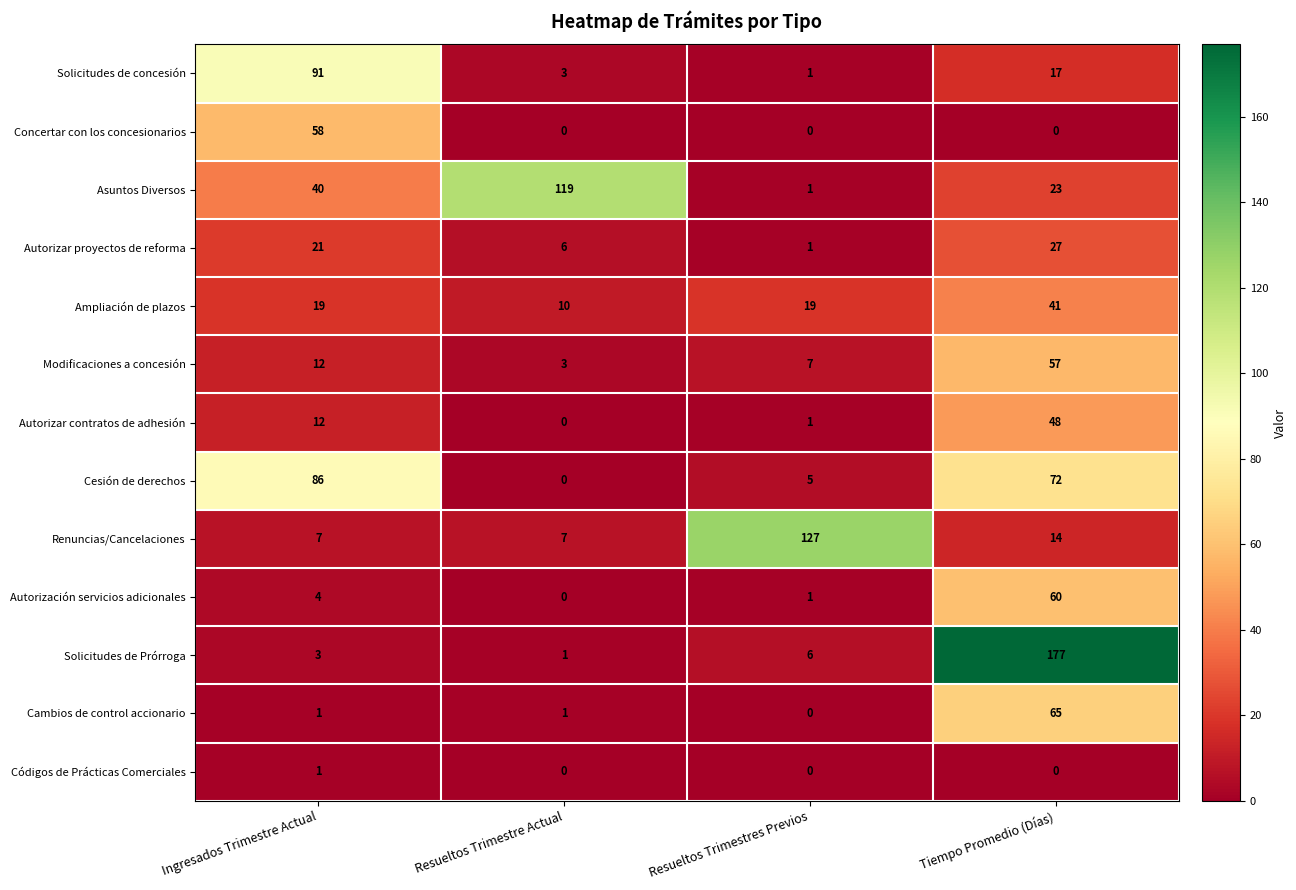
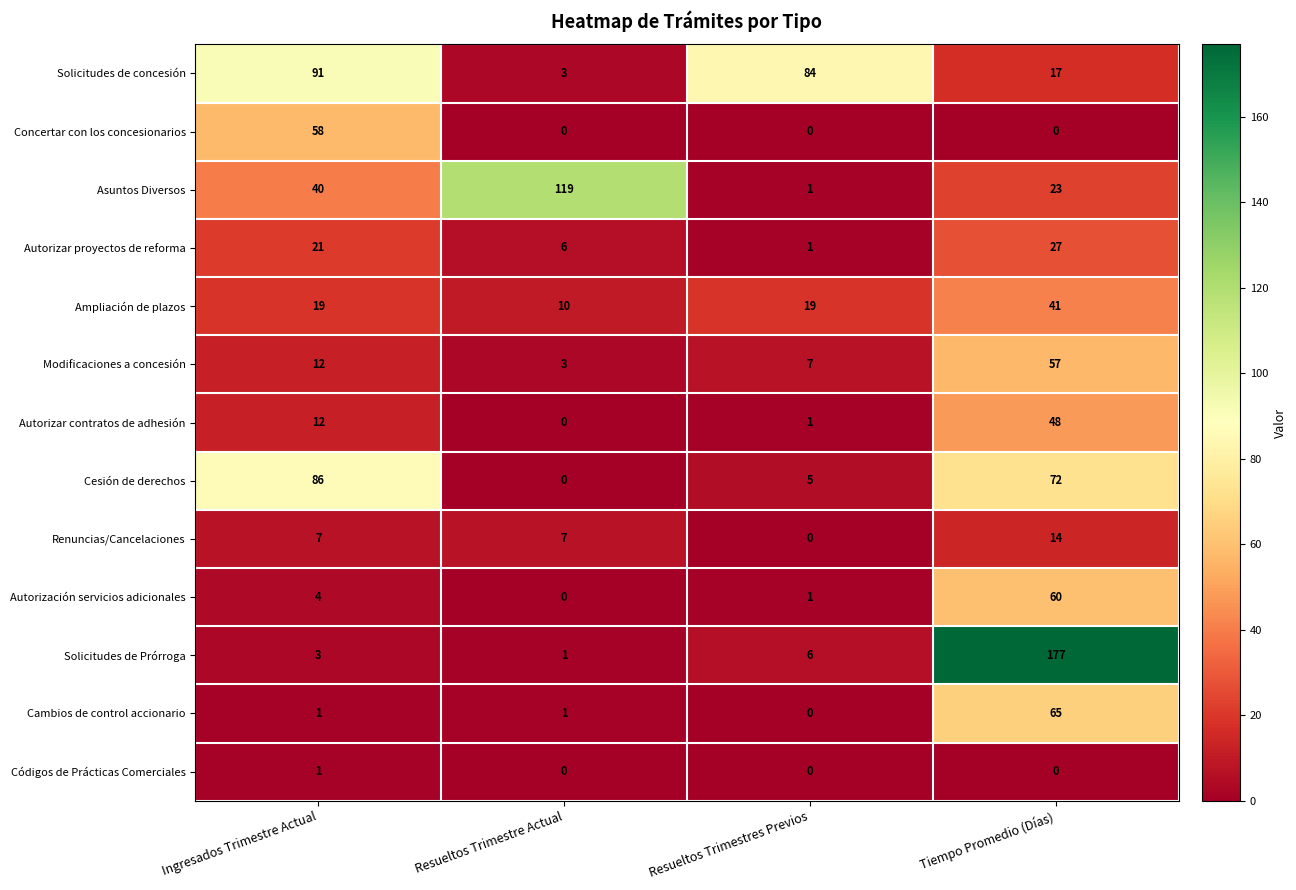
Solicitudes de concesión, Resueltos Trimestres Previos: 1 -> 84
Renuncias/Cancelaciones, Resueltos Trimestres Previos: 127 -> 0
